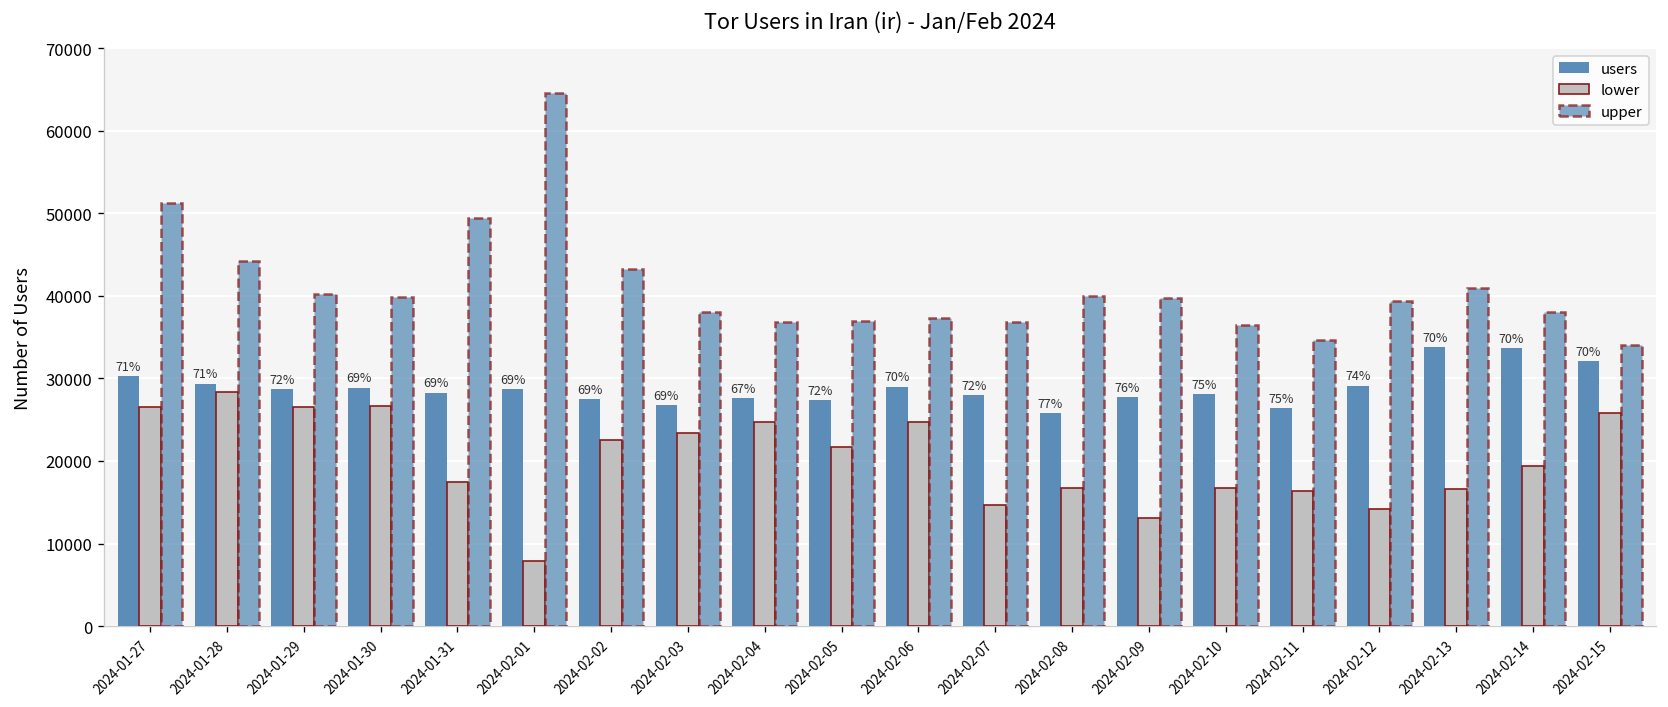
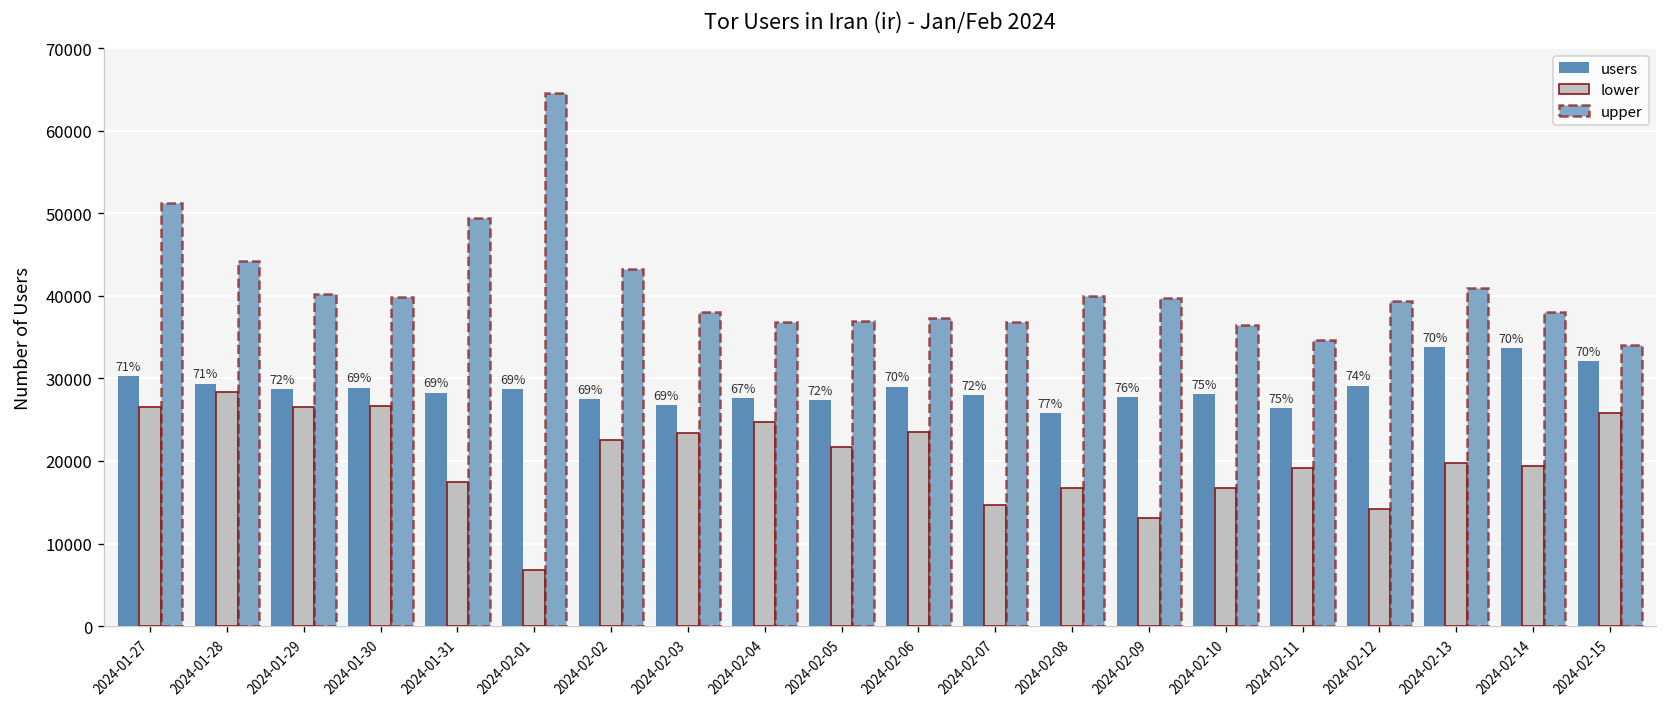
lower, 2024-02-01: 8000 -> 7000
lower, 2024-02-06: 25000 -> 24000
lower, 2024-02-11: 16000 -> 19000
lower, 2024-02-13: 17000 -> 20000
